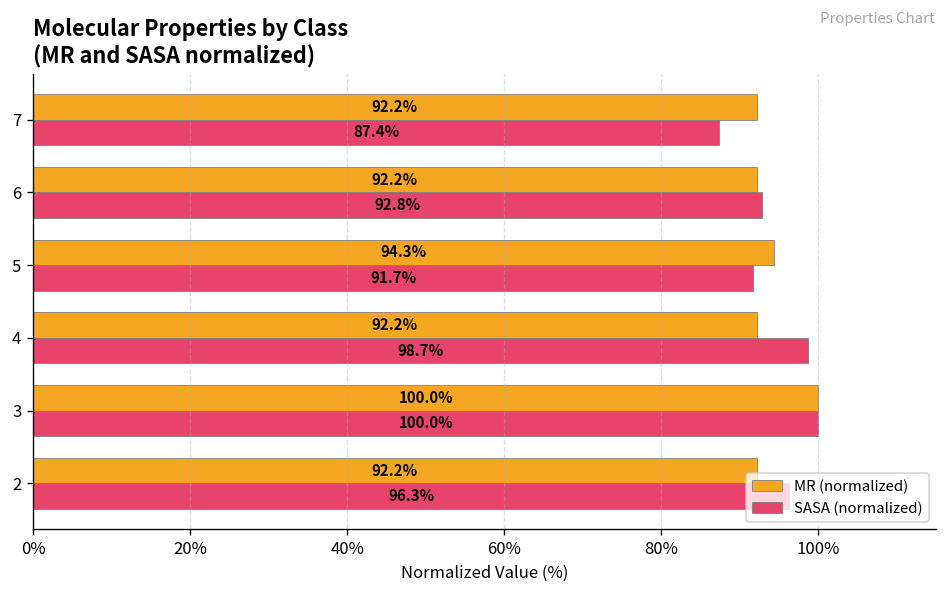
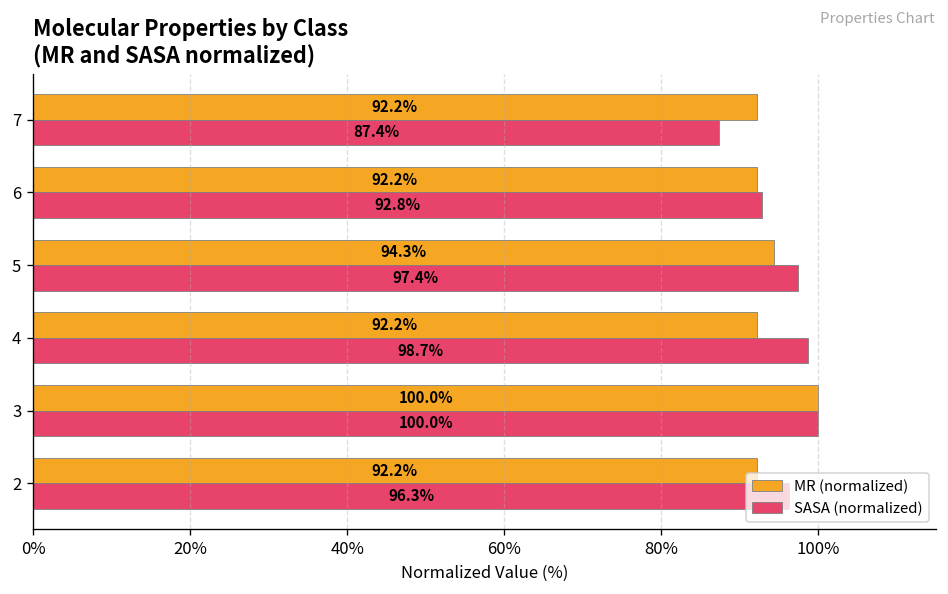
SASA (normalized), 5: 91.7% -> 97.4%
